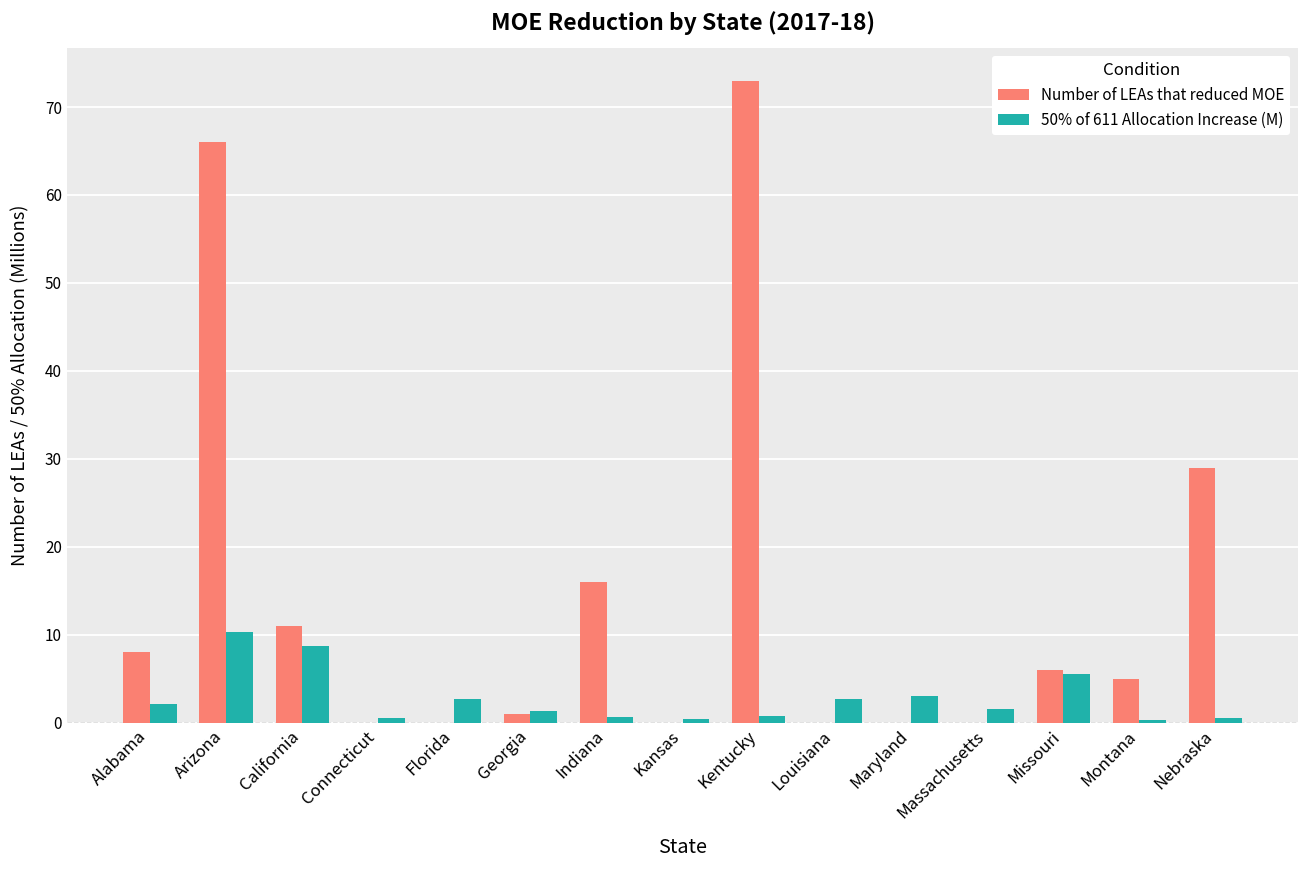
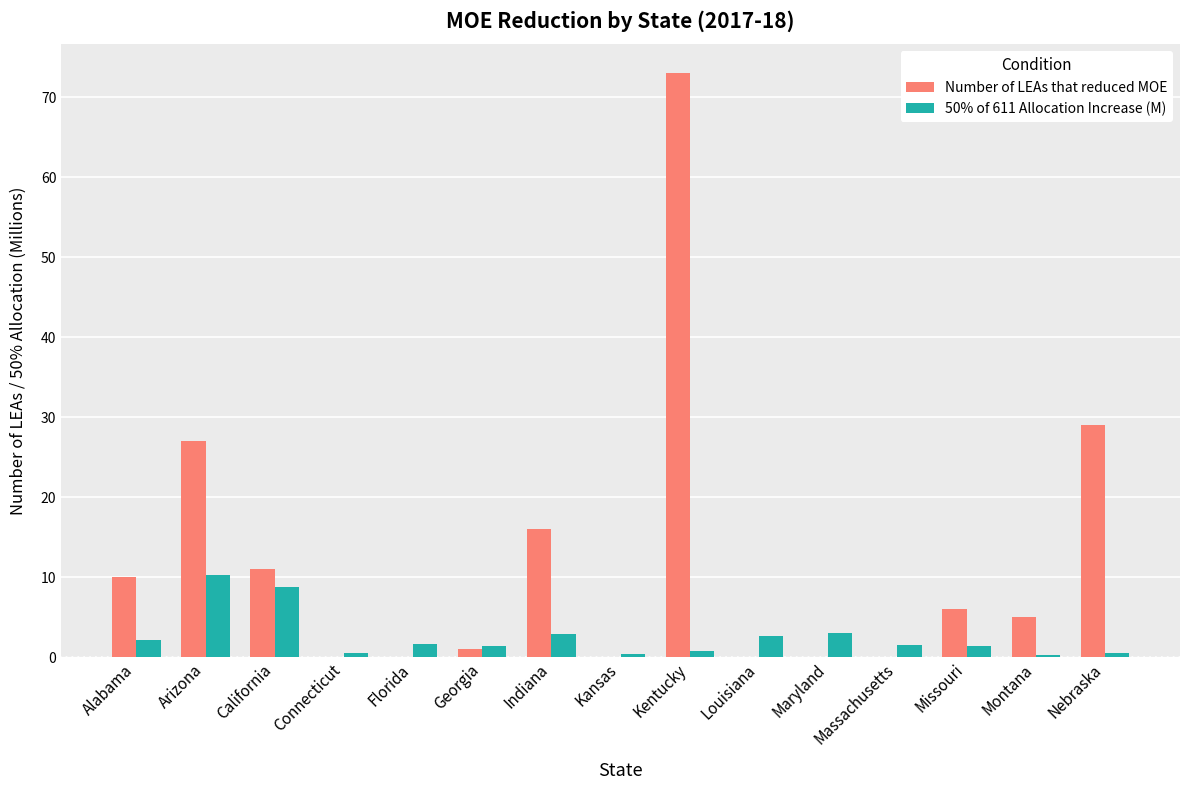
Number of LEAs that reduced MOE, Alabama: 8 -> 10
Number of LEAs that reduced MOE, Arizona: 66 -> 27
50% of 611 Allocation Increase (M), Florida: 3 -> 2
50% of 611 Allocation Increase (M), Indiana: 1 -> 3
50% of 611 Allocation Increase (M), Missouri: 6 -> 1
